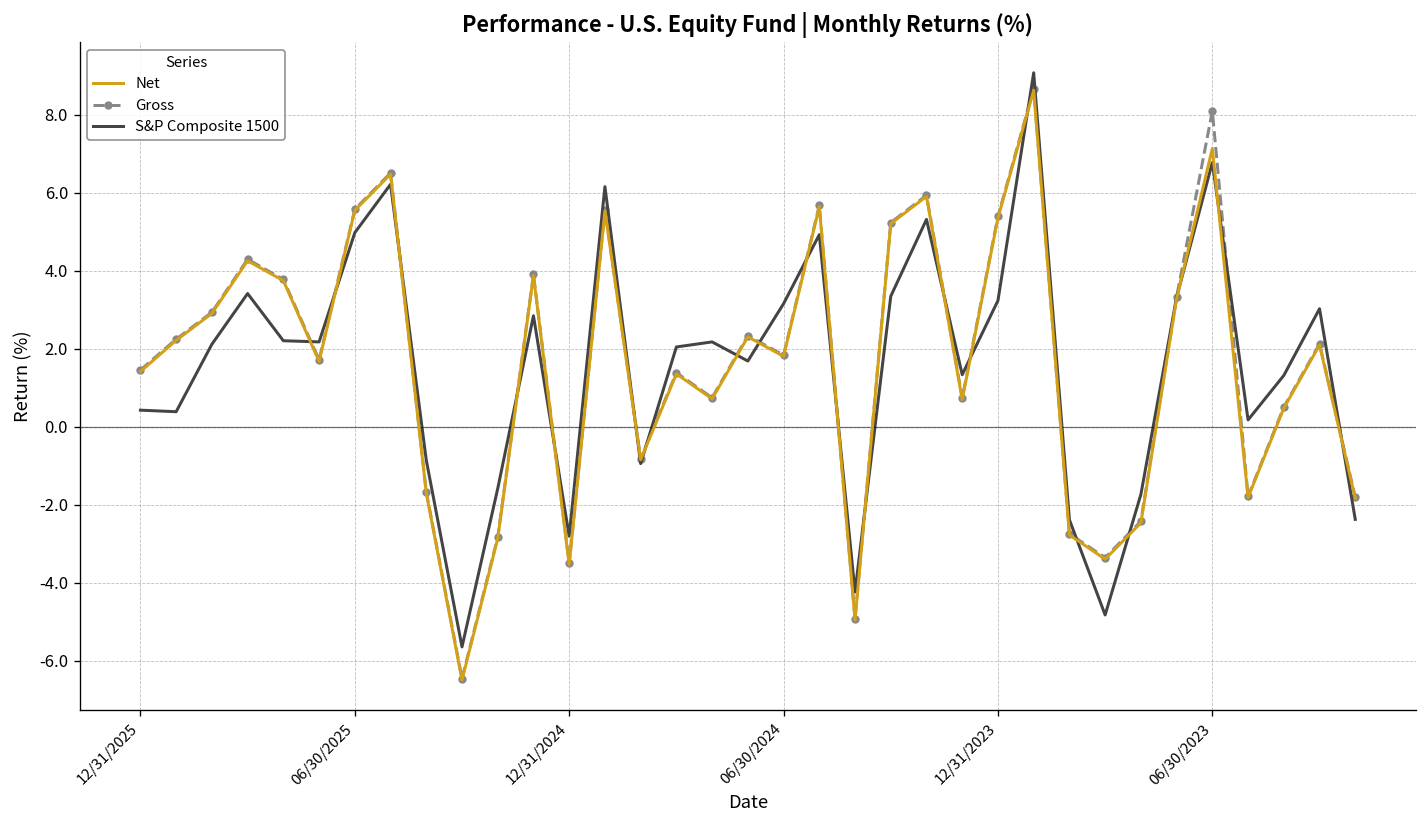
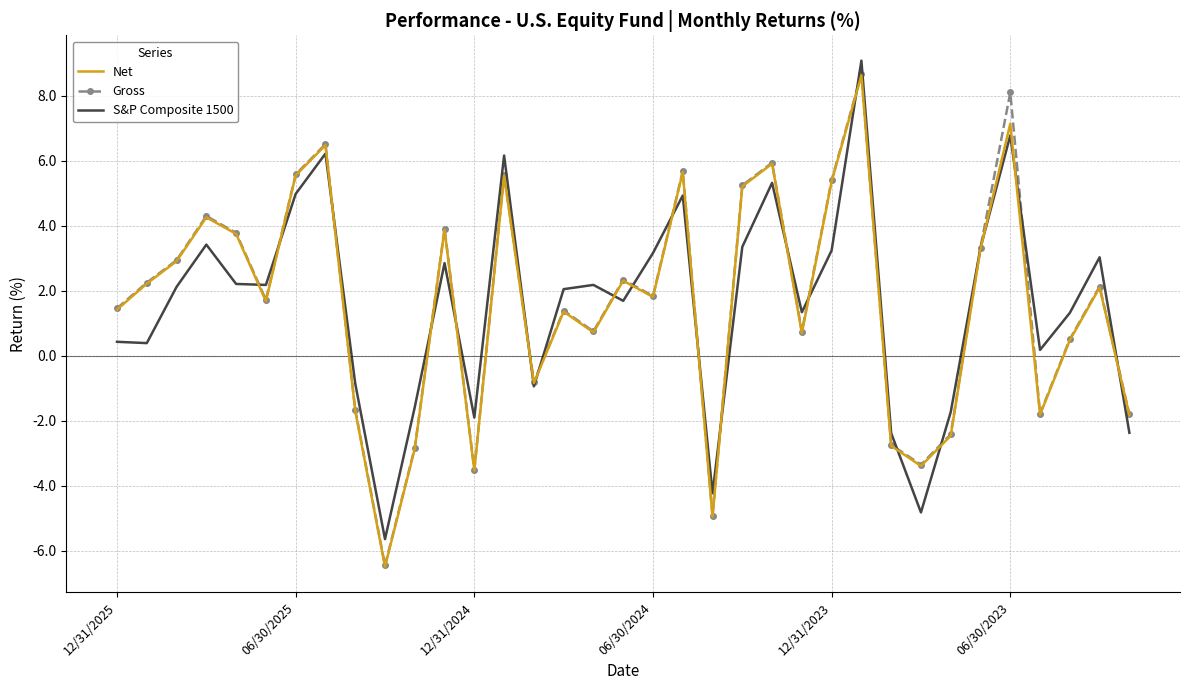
S&P Composite 1500, 12/31/2024: -2.8 -> -1.9
